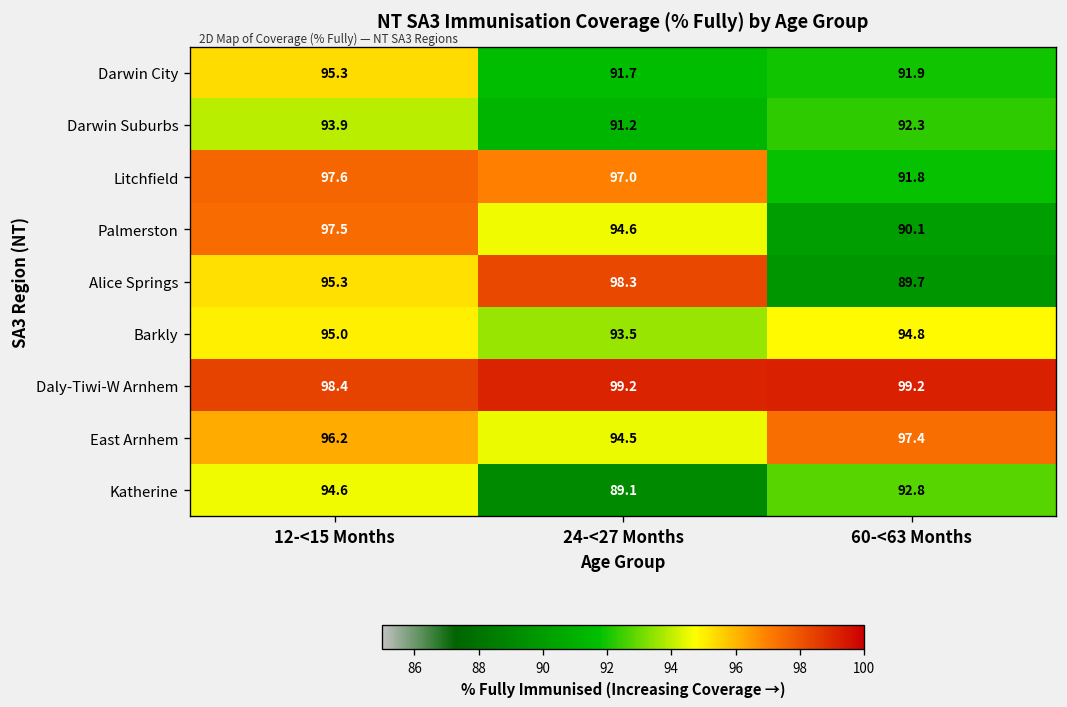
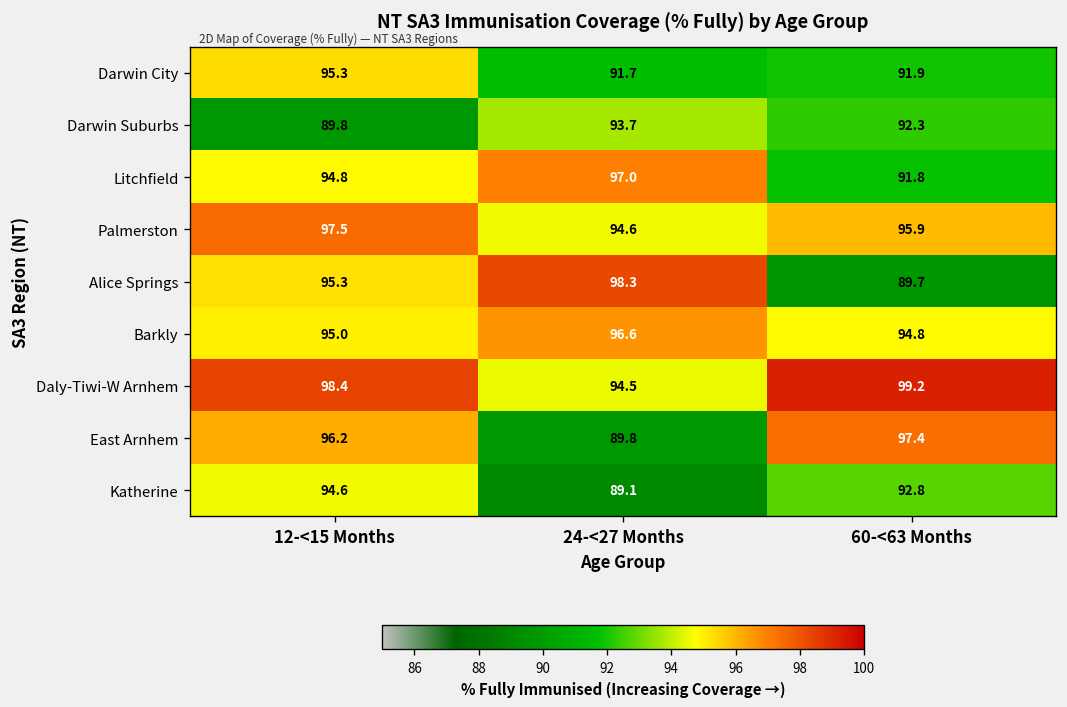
Darwin Suburbs, 12-<15 Months: 93.9 -> 89.8
Darwin Suburbs, 24-<27 Months: 91.2 -> 93.7
Litchfield, 12-<15 Months: 97.6 -> 94.8
Palmerston, 60-<63 Months: 90.1 -> 95.9
Barkly, 24-<27 Months: 93.5 -> 96.6
Daly-Tiwi-W Arnhem, 24-<27 Months: 99.2 -> 94.5
East Arnhem, 24-<27 Months: 94.5 -> 89.8
